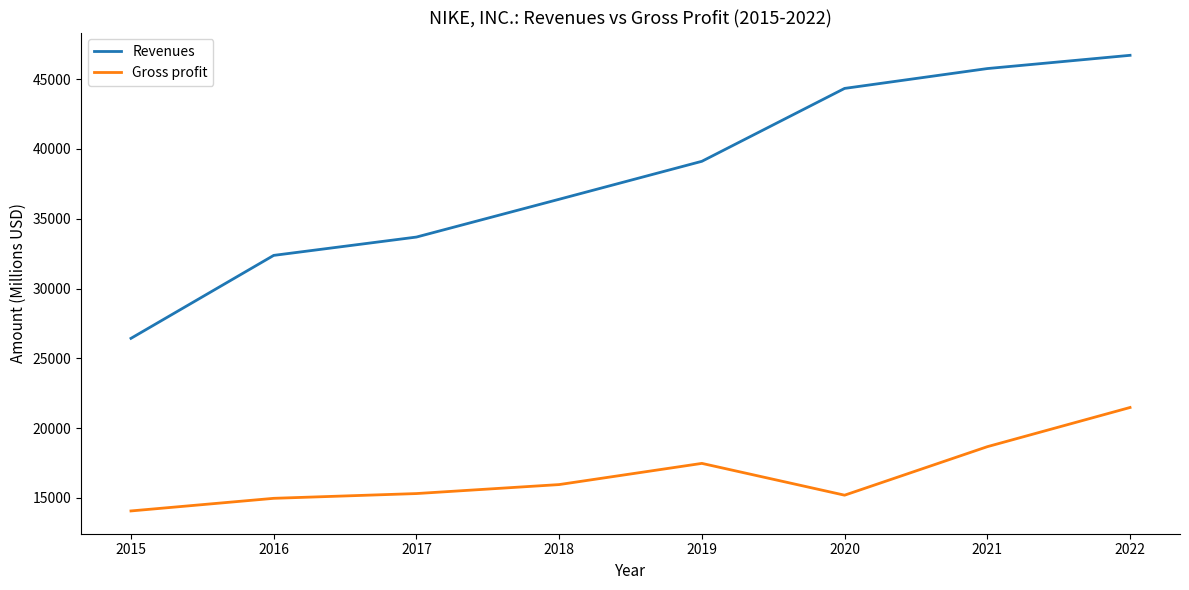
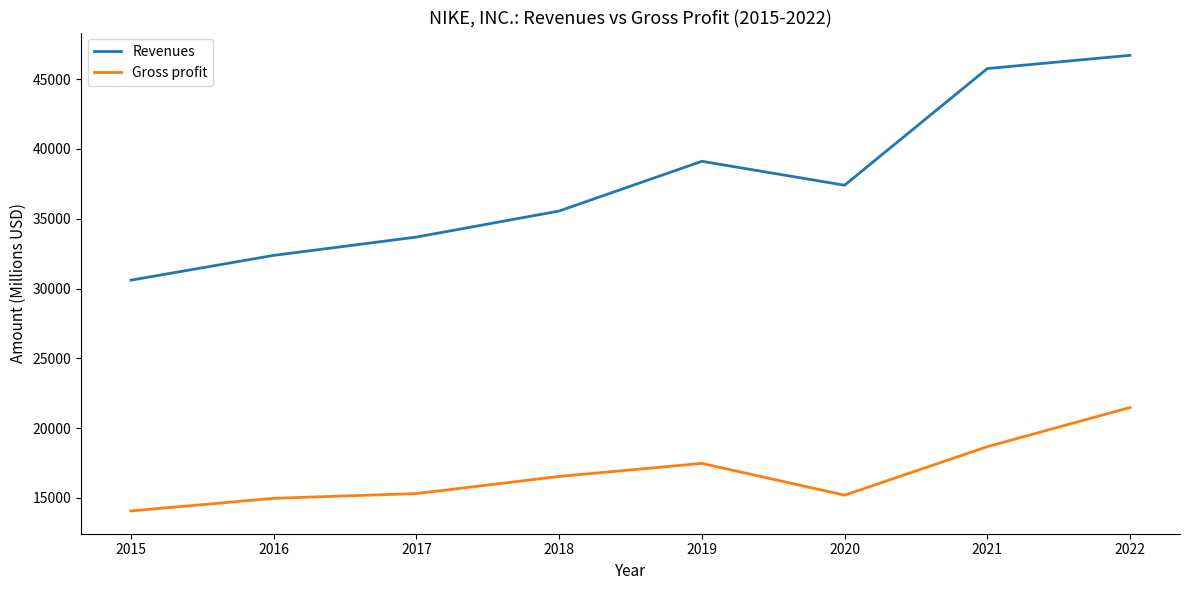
Revenues, 2015: 26400 -> 30600
Revenues, 2018: 36400 -> 35600
Gross profit, 2018: 16000 -> 16500
Revenues, 2020: 44300 -> 37400
